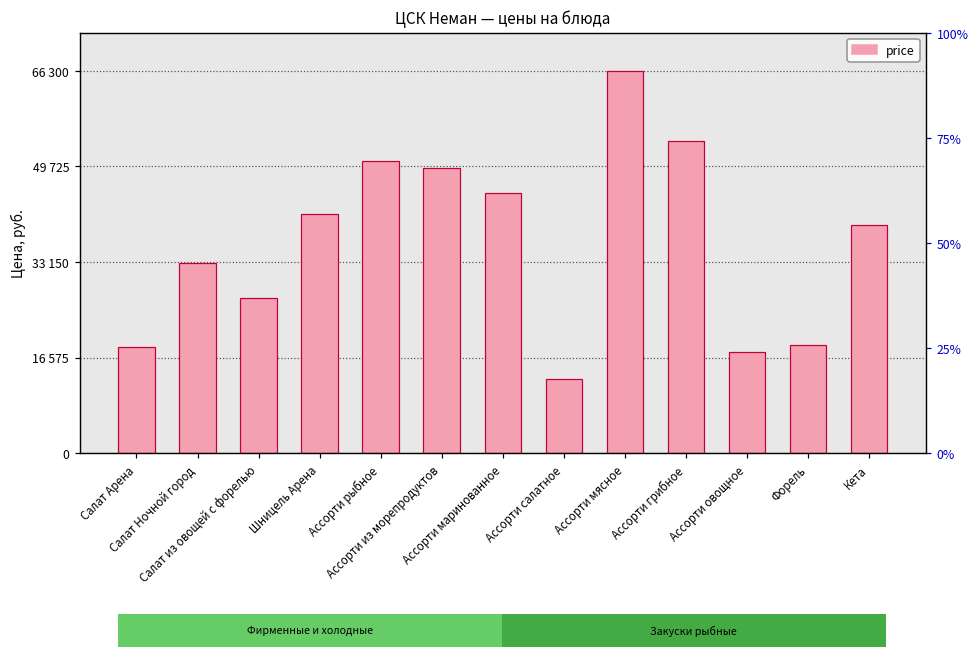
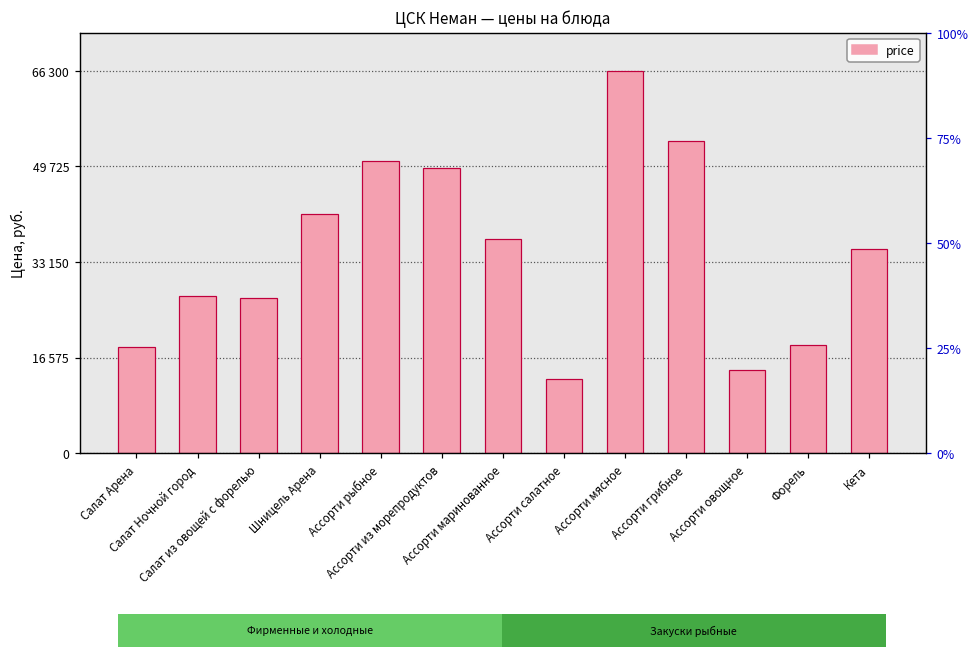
Салат Ночной город: 33000 -> 27000
Ассорти маринованное: 45000 -> 37000
Ассорти овощное: 18000 -> 14000
Кета: 40000 -> 35000
